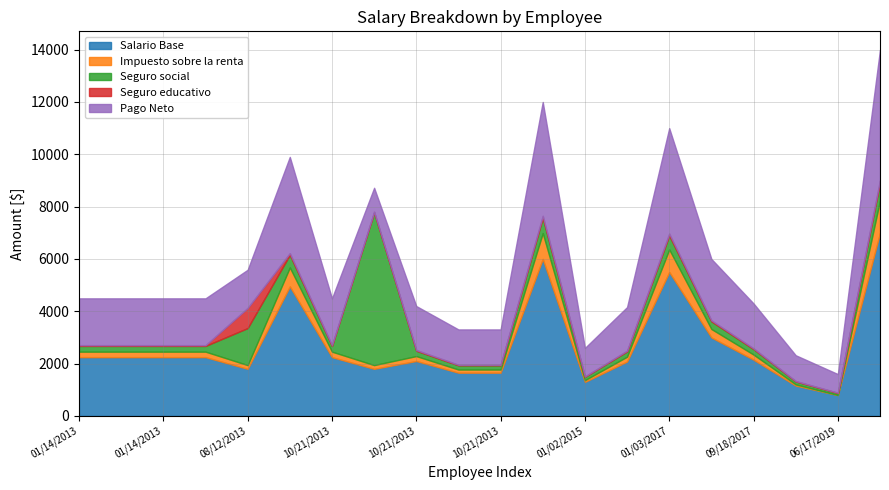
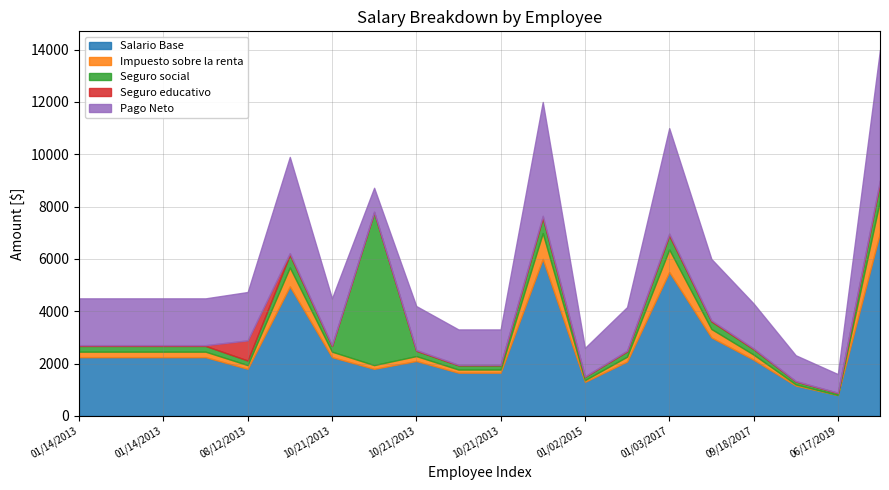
Seguro social, 08/12/2013: 1400 -> 200
Pago Neto, 08/12/2013: 1500 -> 1800
